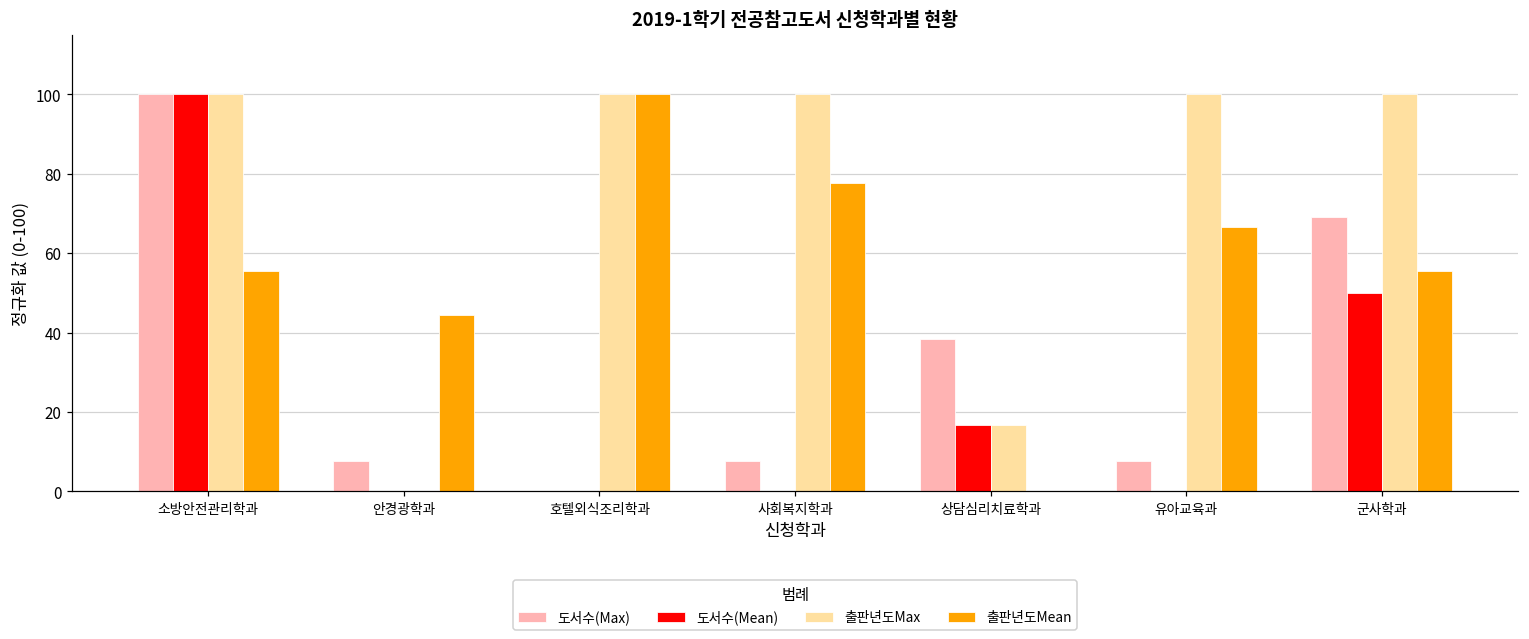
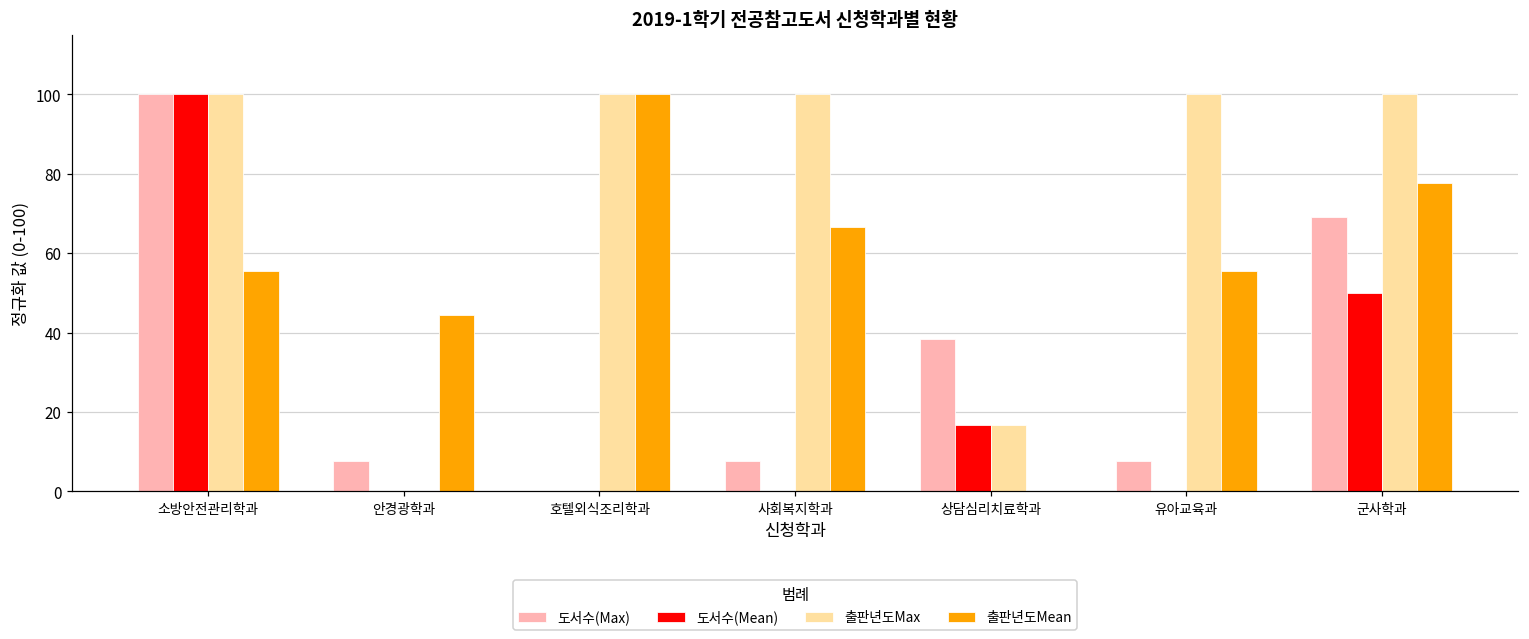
출판년도Mean, 사회복지학과: 78 -> 67
출판년도Mean, 유아교육과: 67 -> 56
출판년도Mean, 군사학과: 56 -> 78
